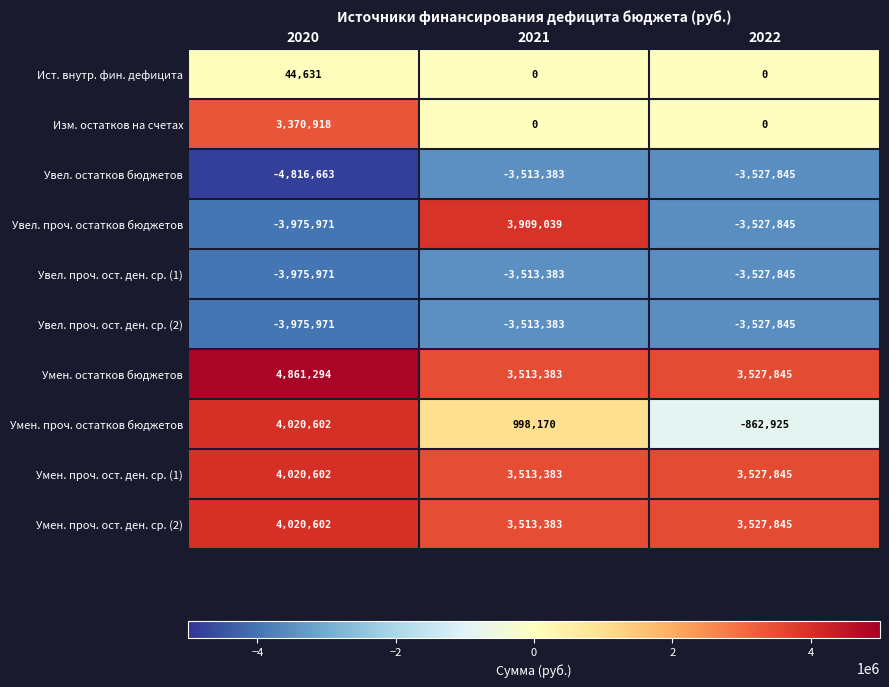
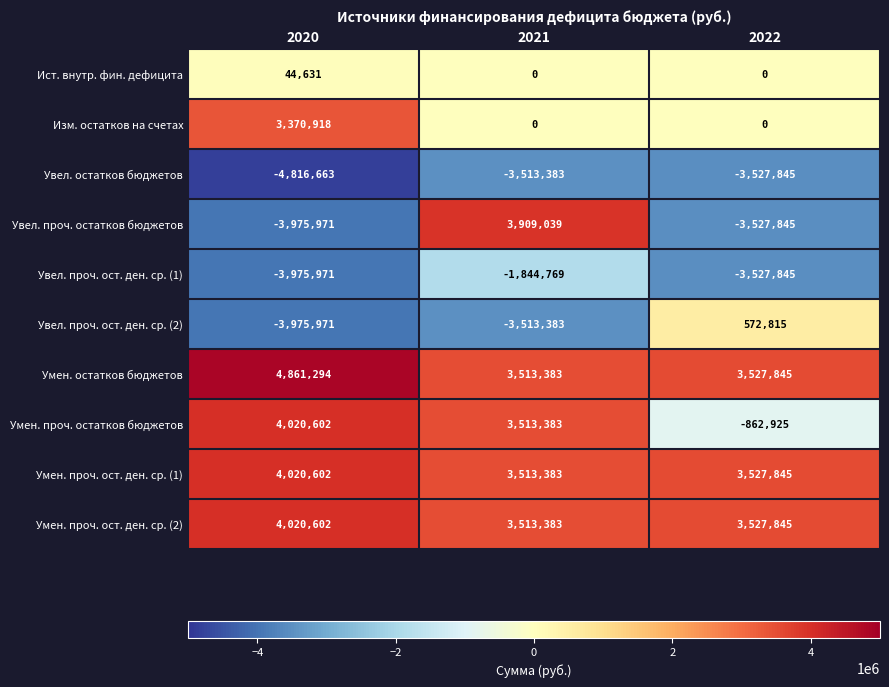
Увел. проч. ост. ден. ср. (1), 2021: -3,513,383 -> -1,844,769
Увел. проч. ост. ден. ср. (2), 2022: -3,527,845 -> 572,815
Умен. проч. остатков бюджетов, 2021: 998,170 -> 3,513,383
